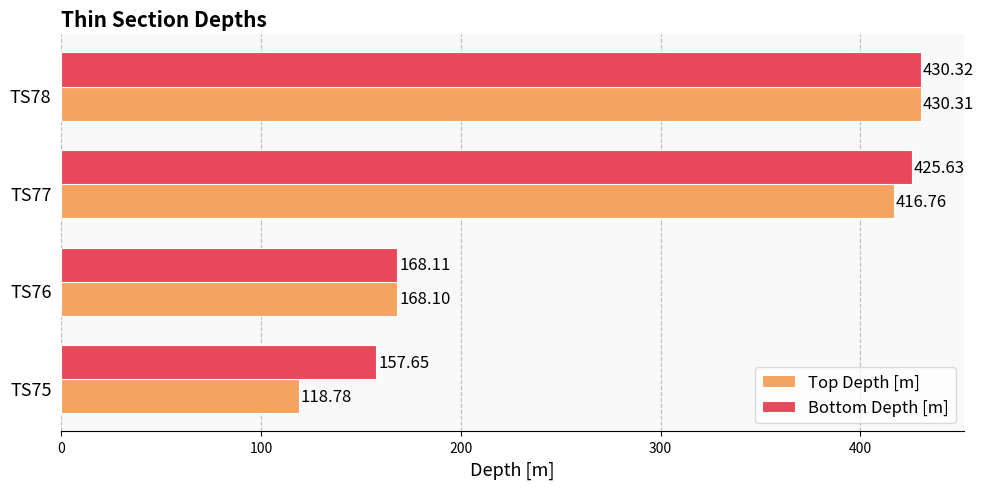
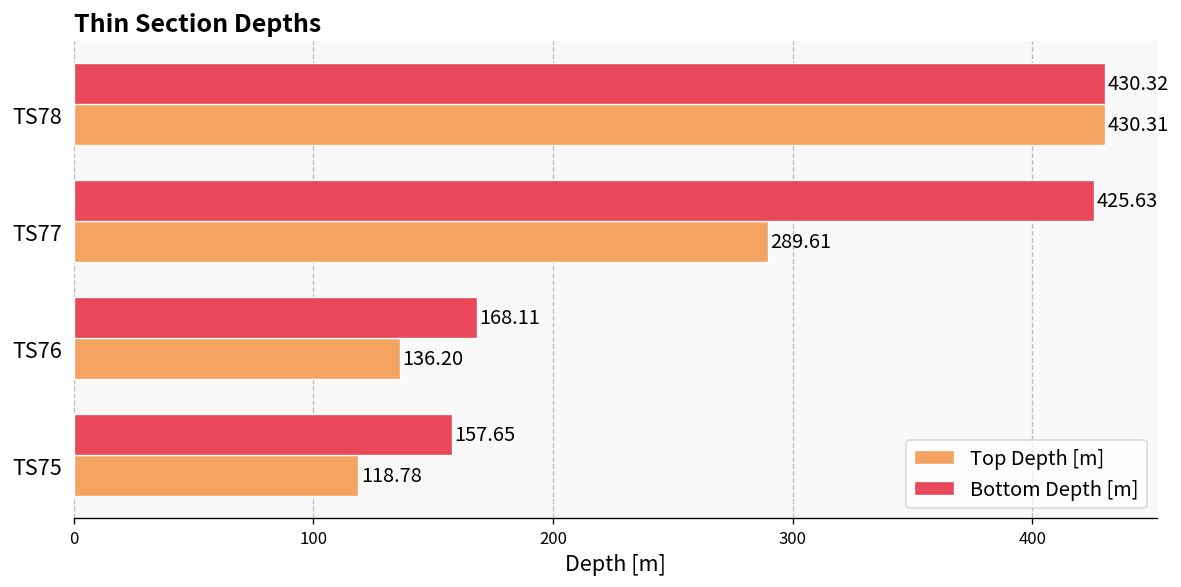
Top Depth [m], TS77: 416.76 -> 289.61
Top Depth [m], TS76: 168.10 -> 136.20
